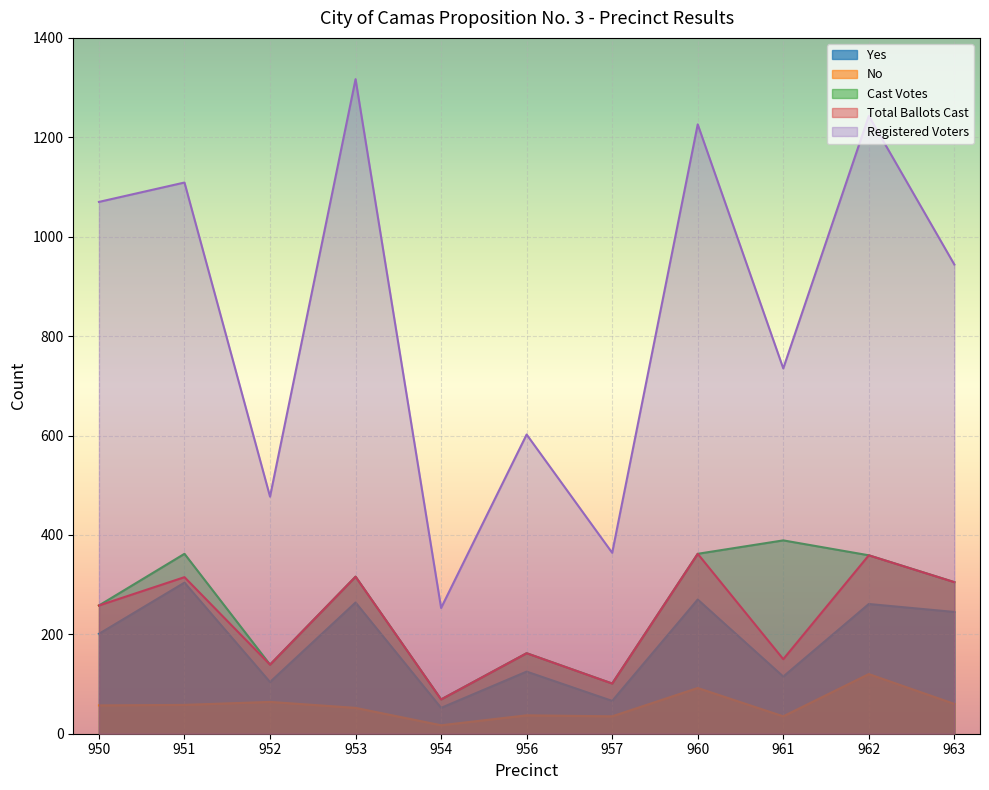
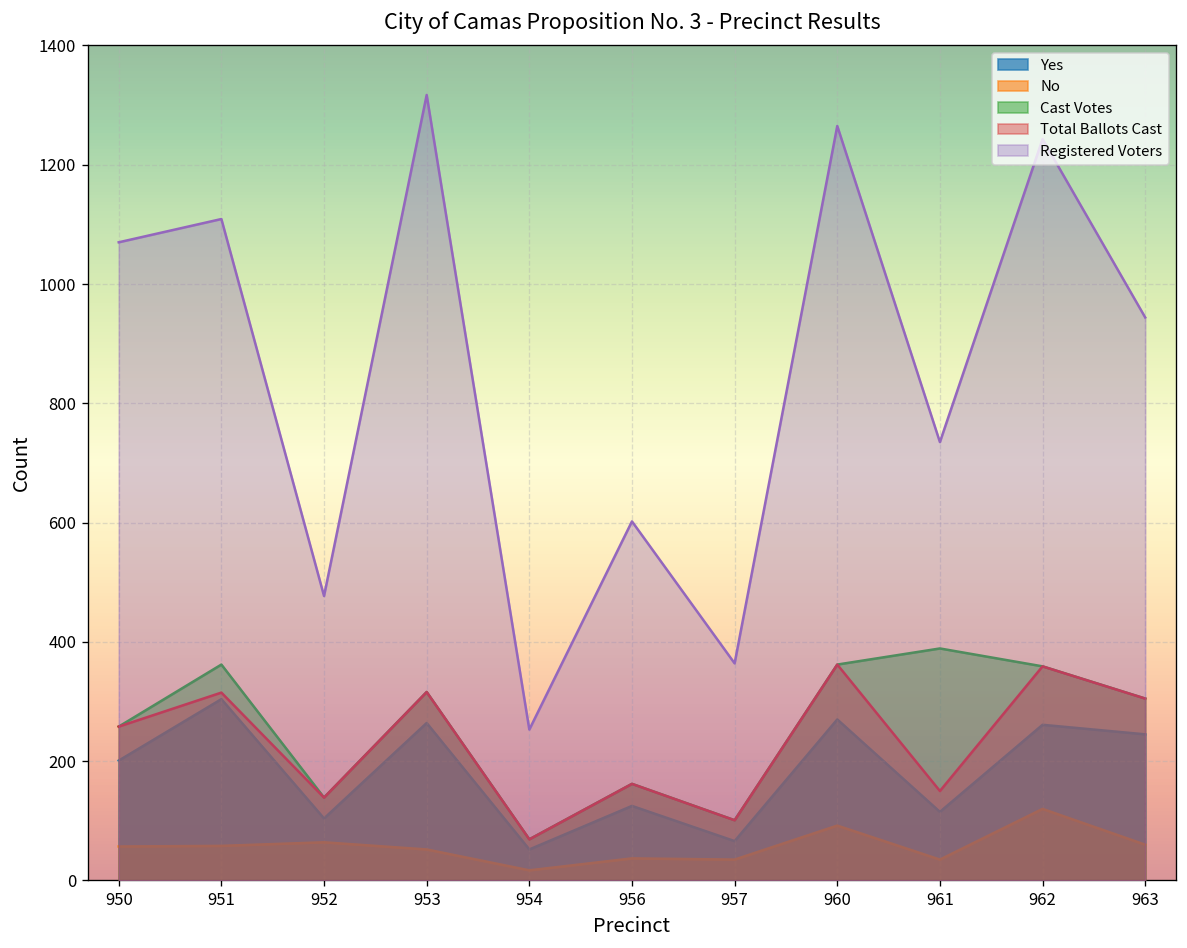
Registered Voters, 960: 1230 -> 1270
